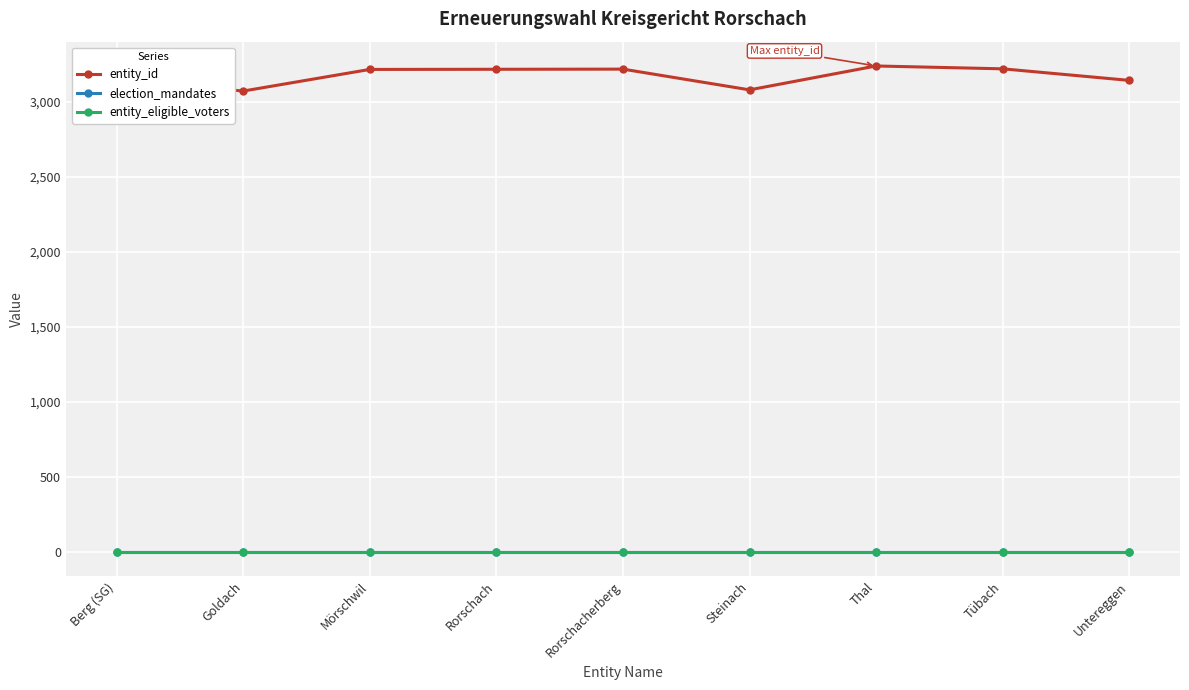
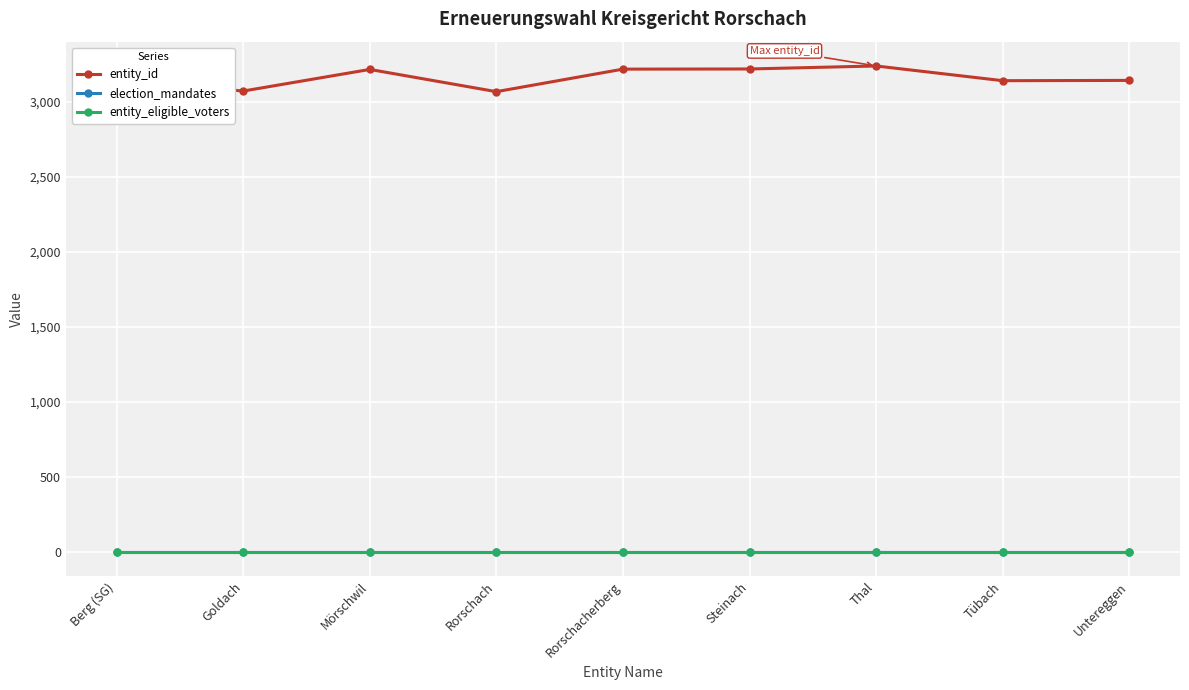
entity_id, Rorschach: 3,220 -> 3,070
entity_id, Steinach: 3,080 -> 3,220
entity_id, Tübach: 3,220 -> 3,140
